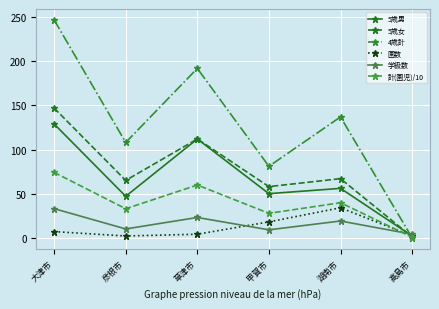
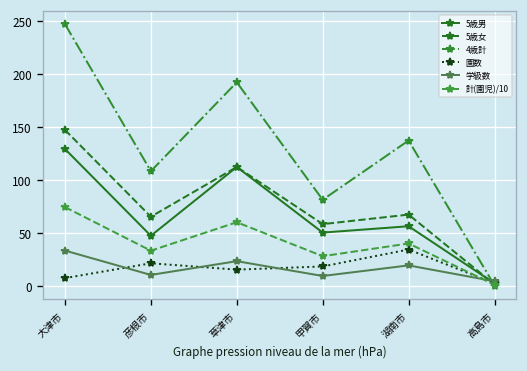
園数, 彦根市: 0 -> 20
園数, 草津市: 0 -> 20
